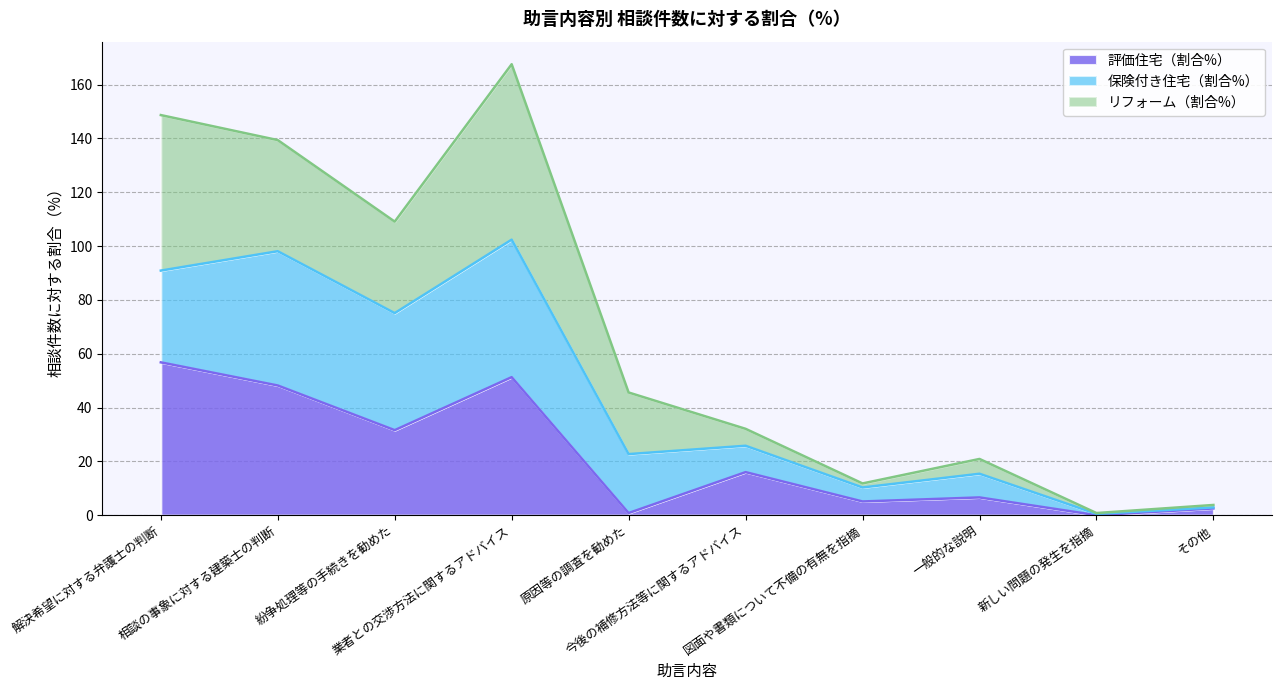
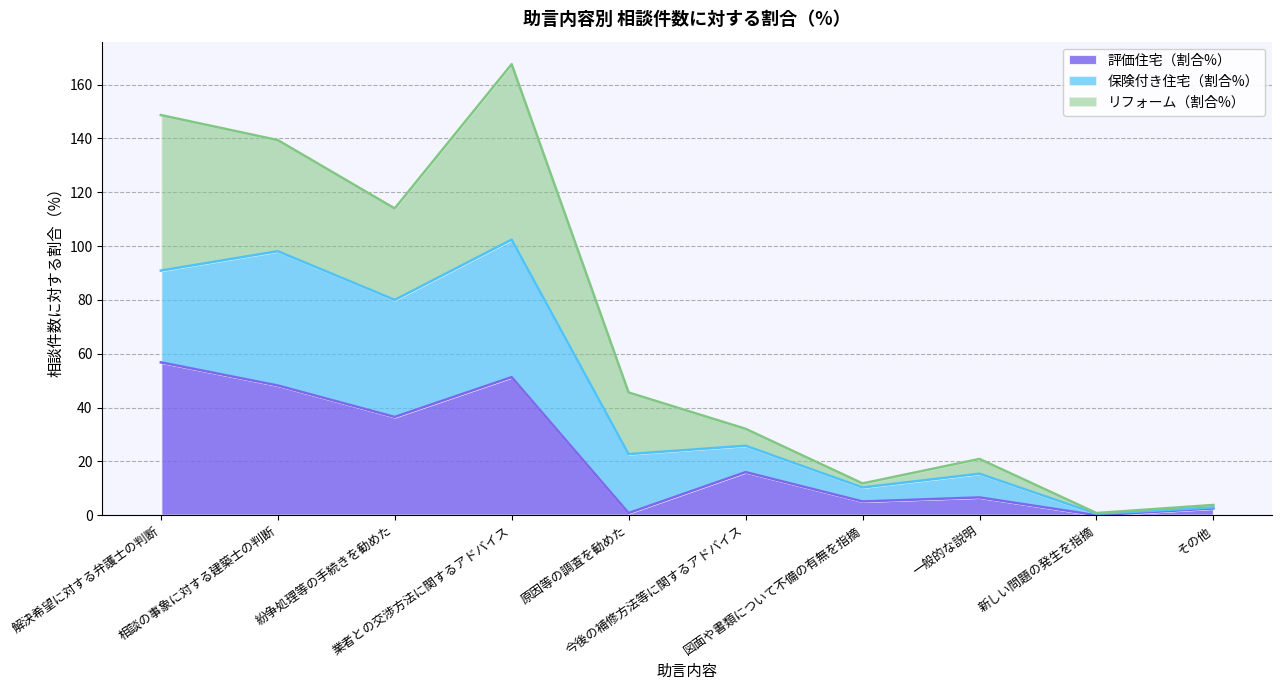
評価住宅（割合%）, 紛争処理等の手続きを勧めた: 32 -> 37
